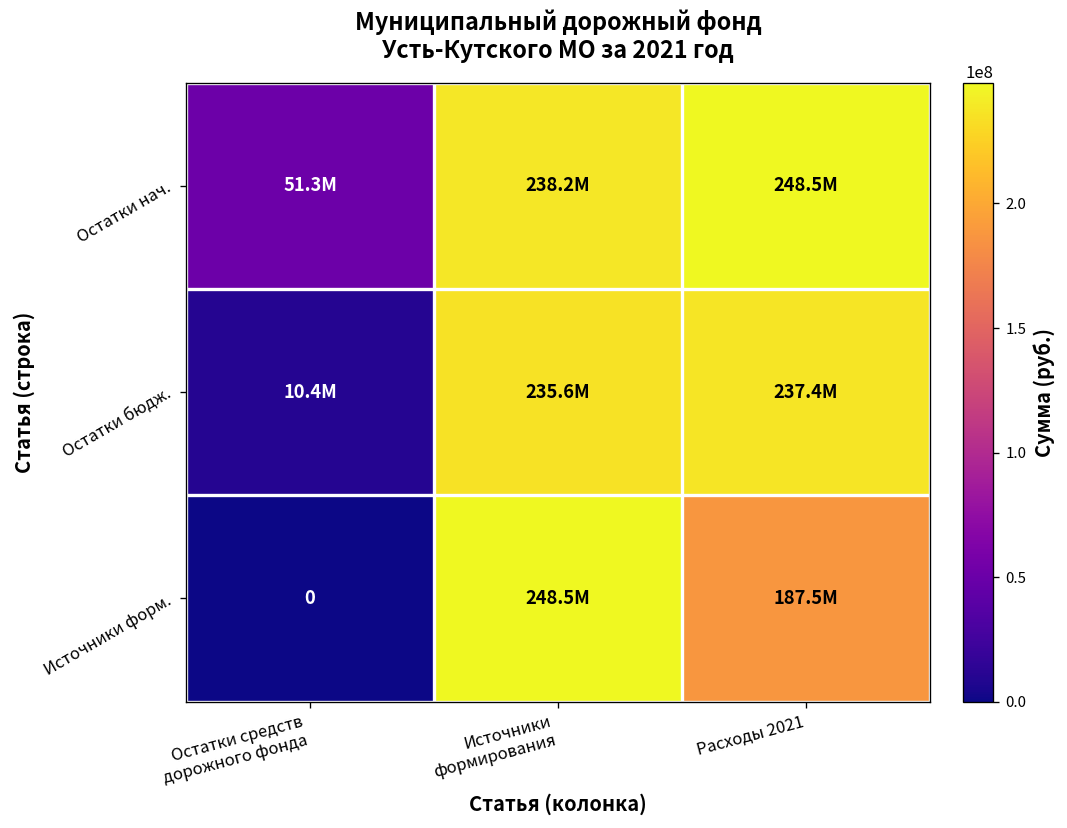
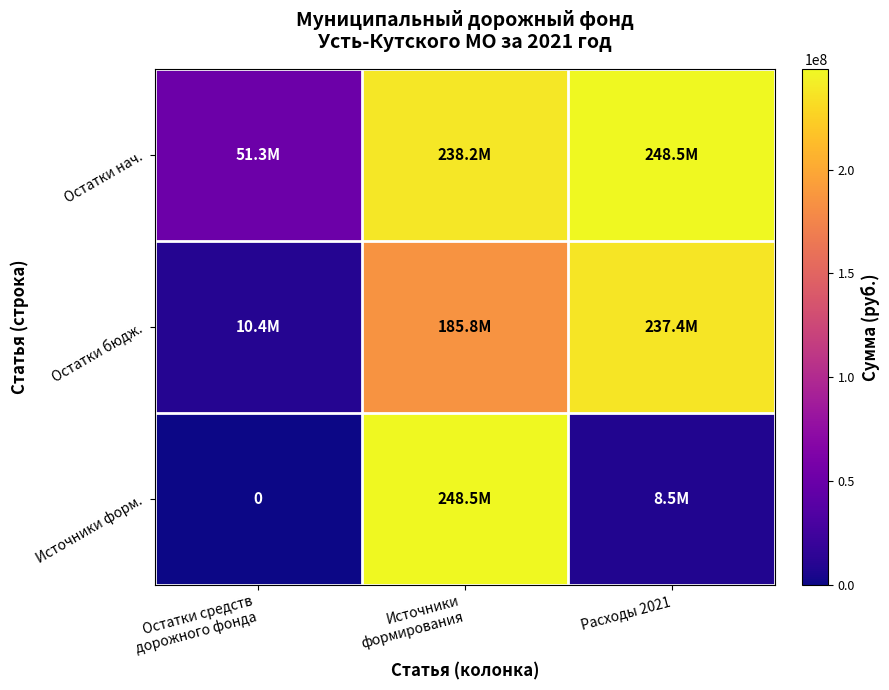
Остатки бюдж., Источники формирования: 235.6M -> 185.8M
Источники форм., Расходы 2021: 187.5M -> 8.5M
